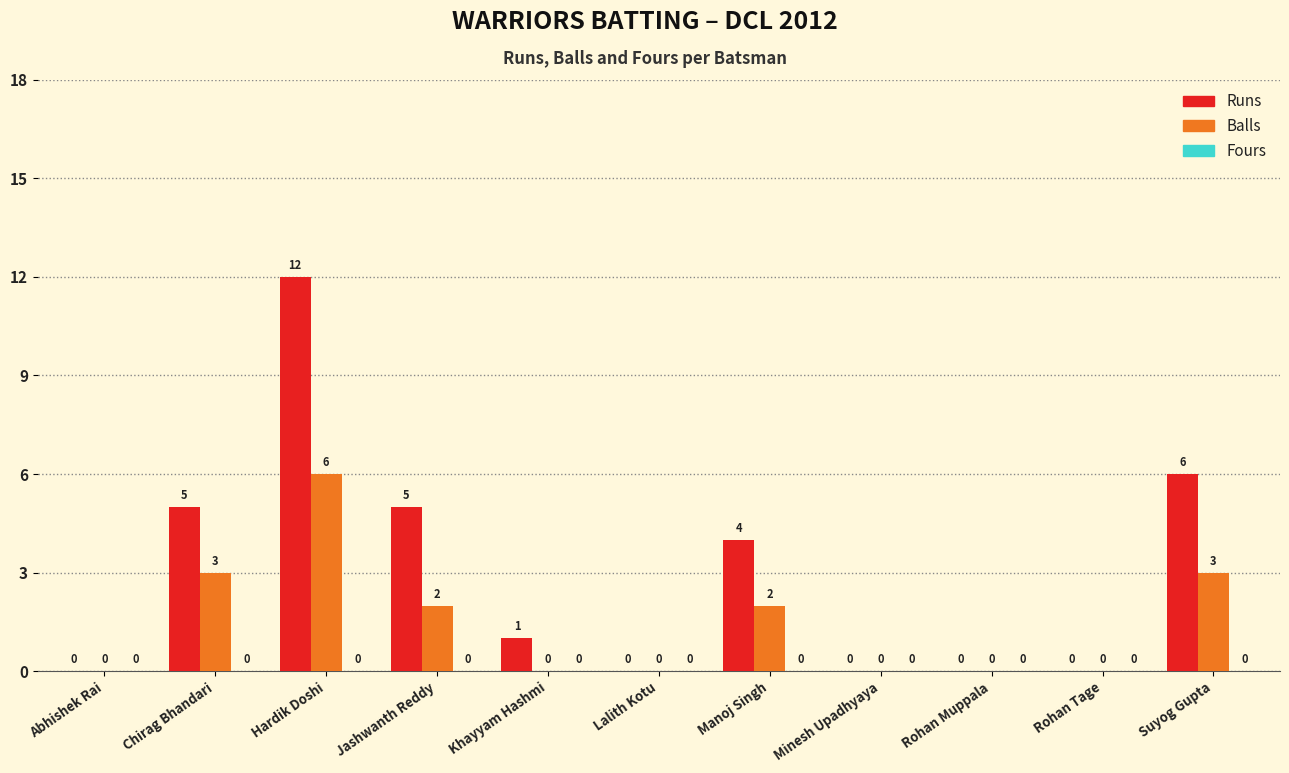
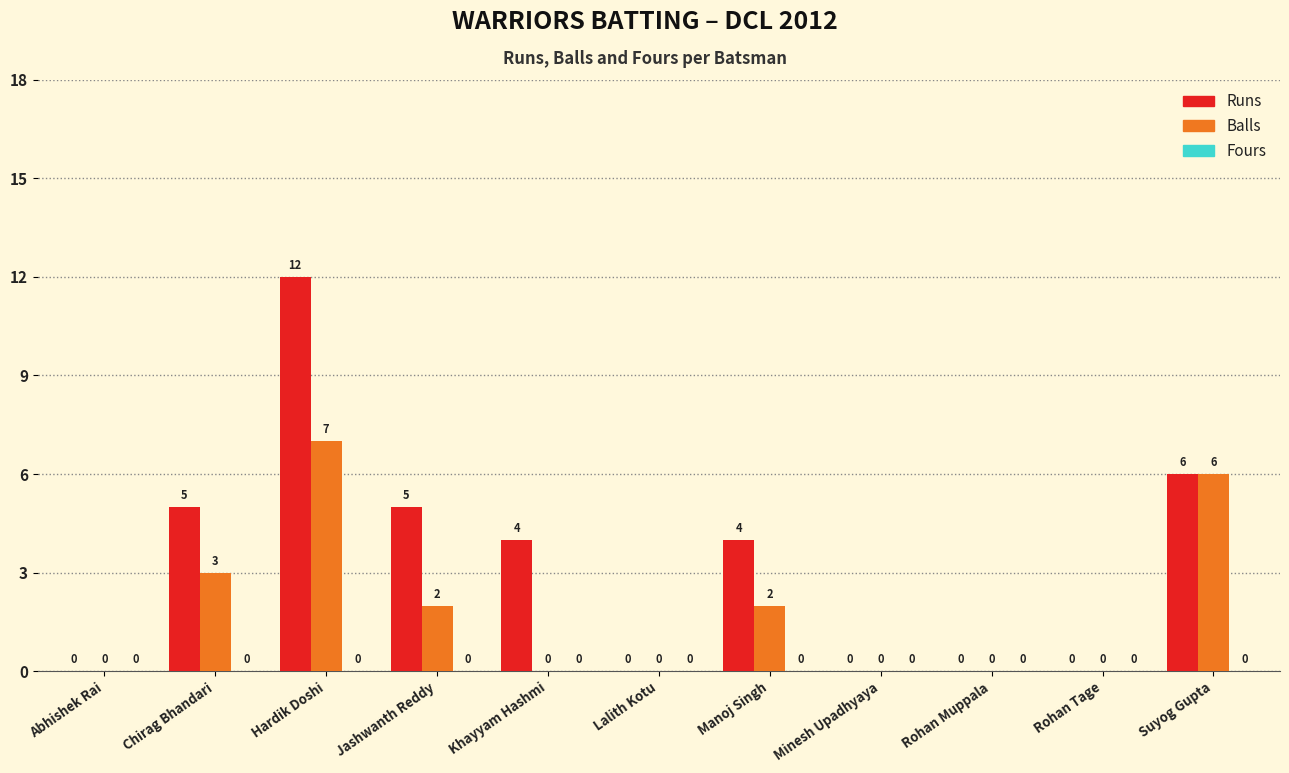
Balls, Hardik Doshi: 6 -> 7
Runs, Khayyam Hashmi: 1 -> 4
Balls, Suyog Gupta: 3 -> 6
